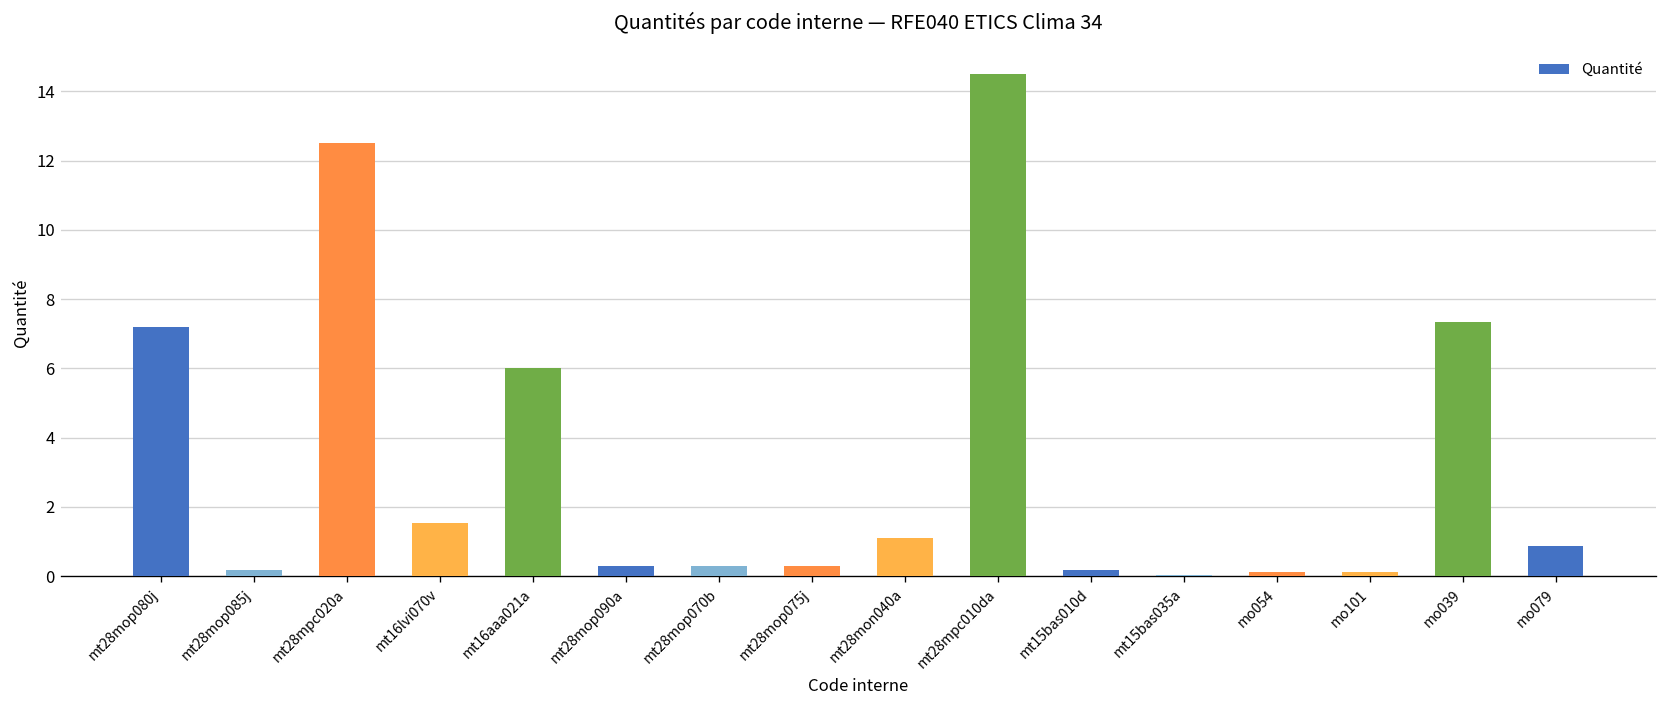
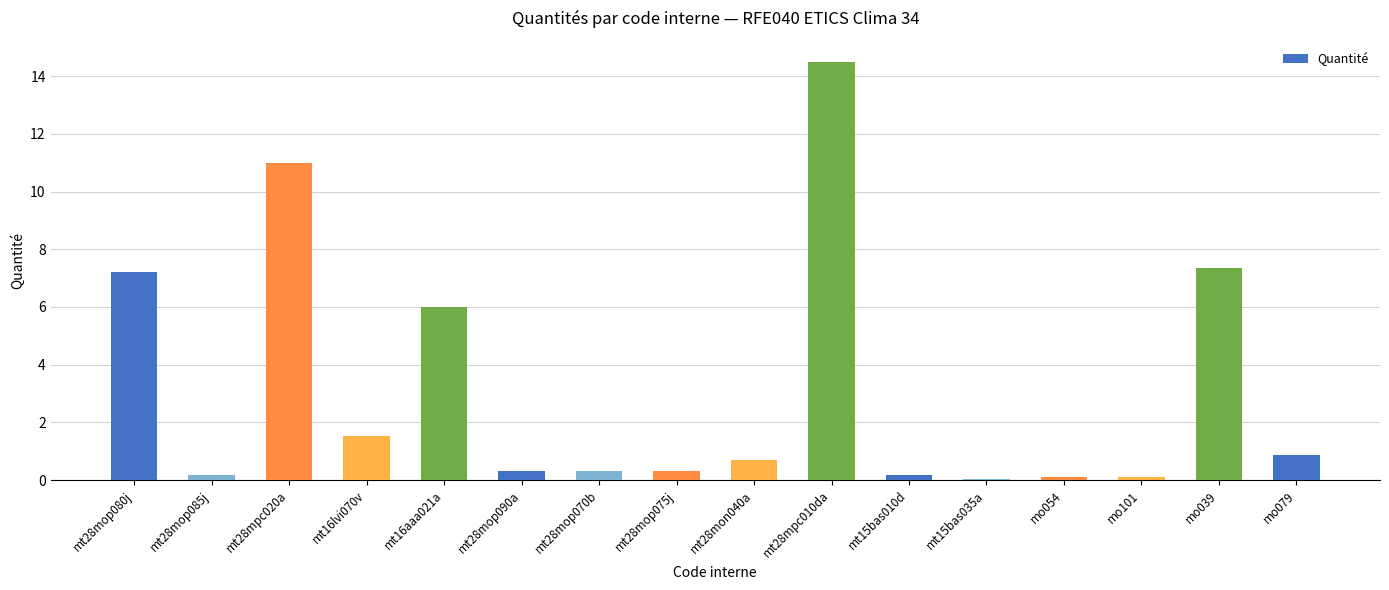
mt28mpc020a: 12.5 -> 11.0
mt28mon040a: 1.1 -> 0.7
